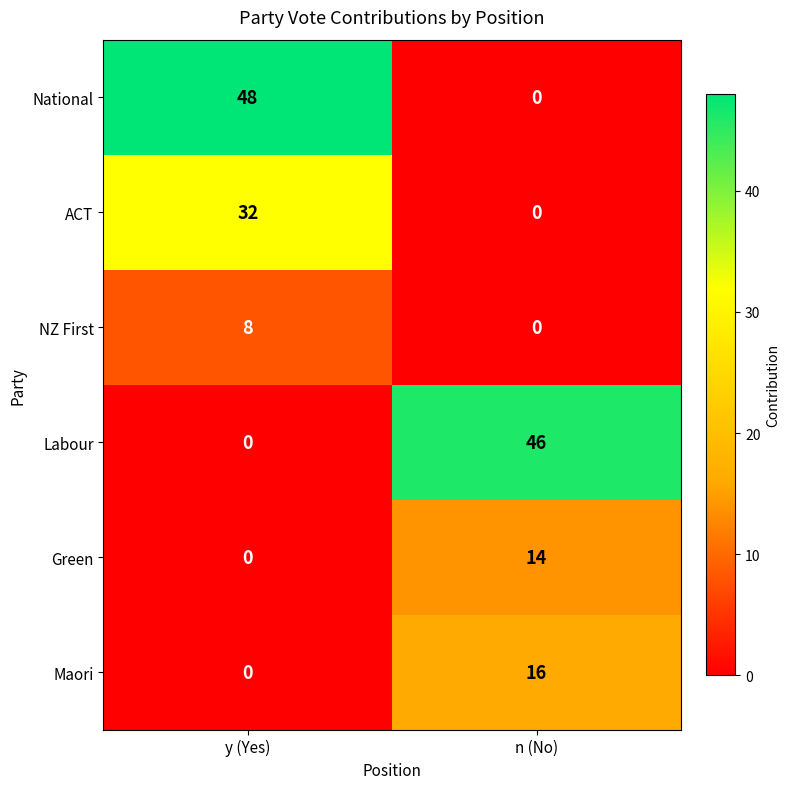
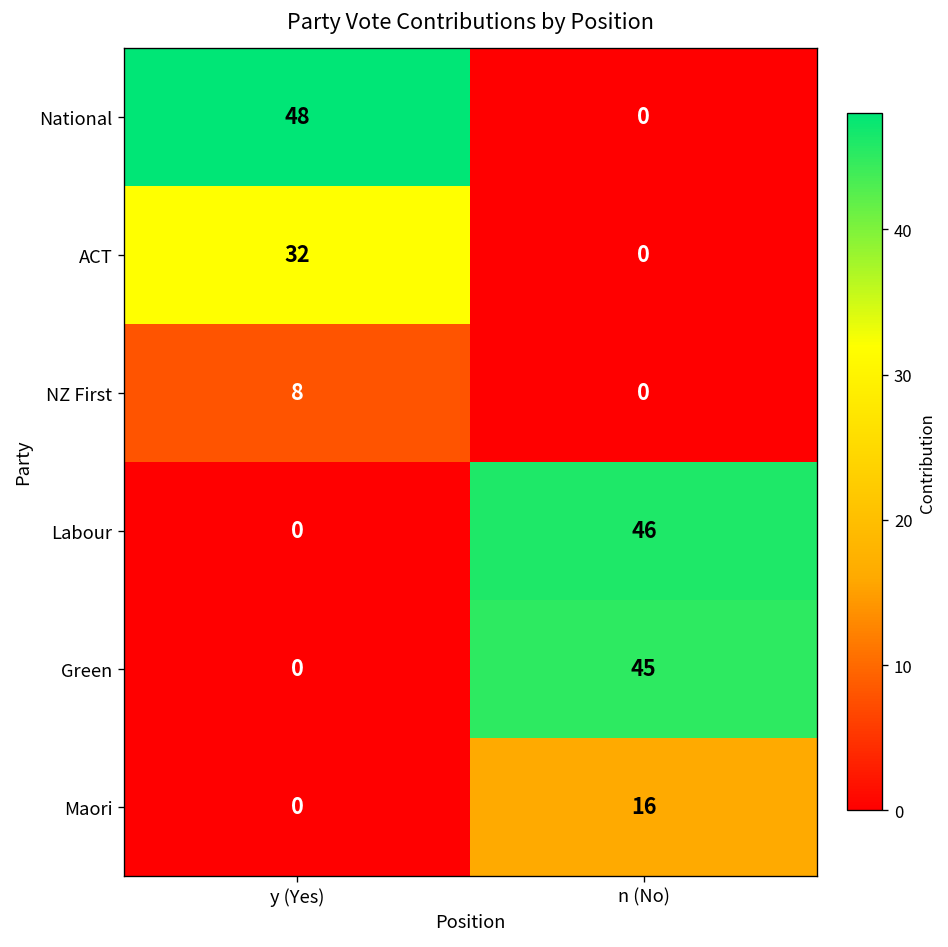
Green, n (No): 14 -> 45
